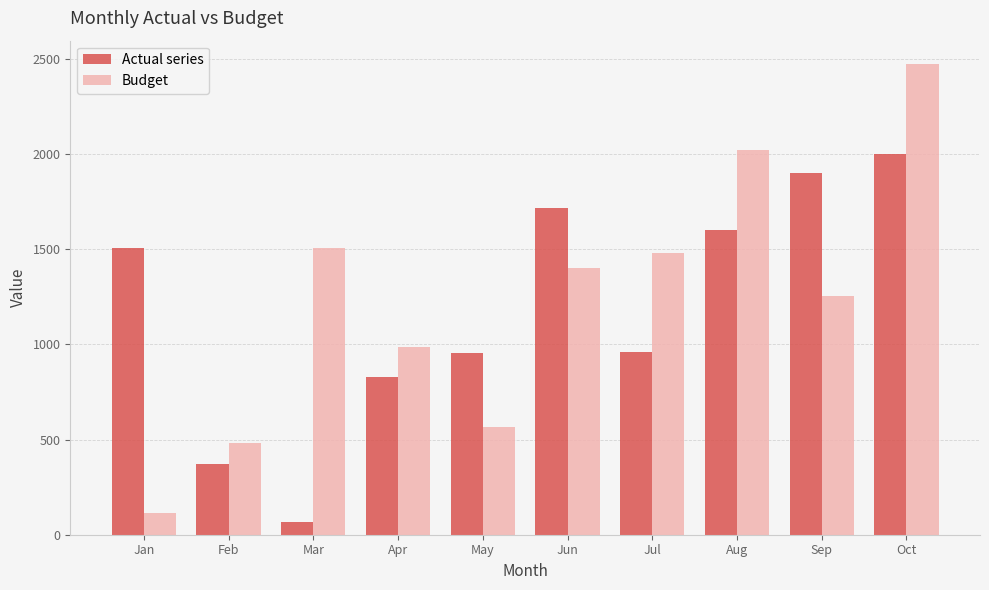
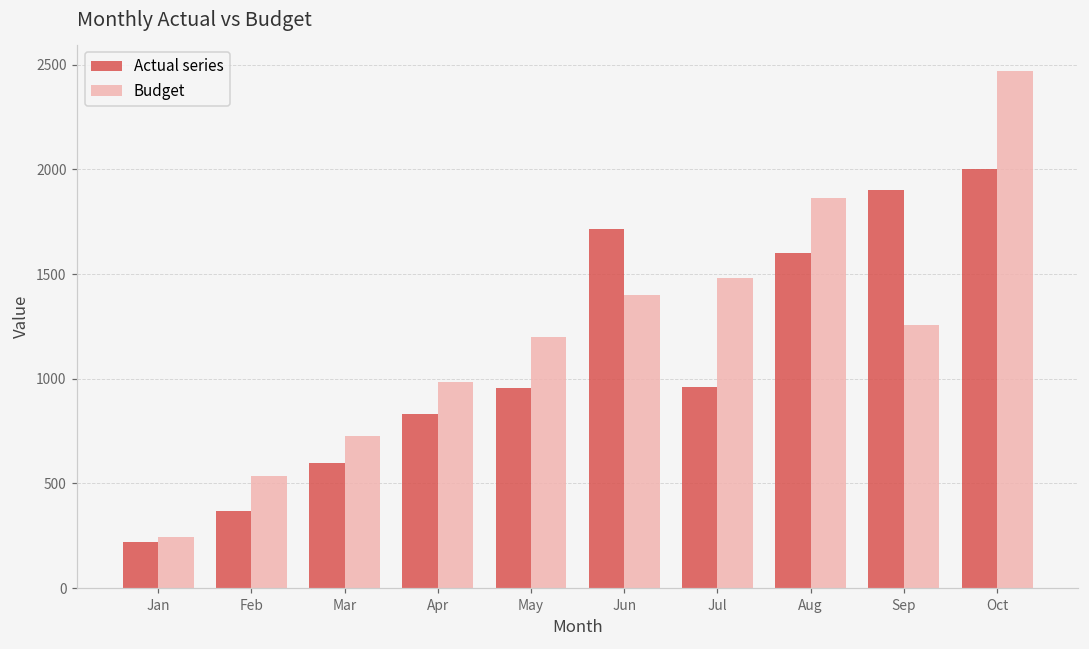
Actual series, Jan: 1500 -> 220
Budget, Jan: 110 -> 250
Budget, Feb: 480 -> 540
Actual series, Mar: 70 -> 600
Budget, Mar: 1500 -> 730
Budget, May: 570 -> 1200
Budget, Aug: 2020 -> 1860
